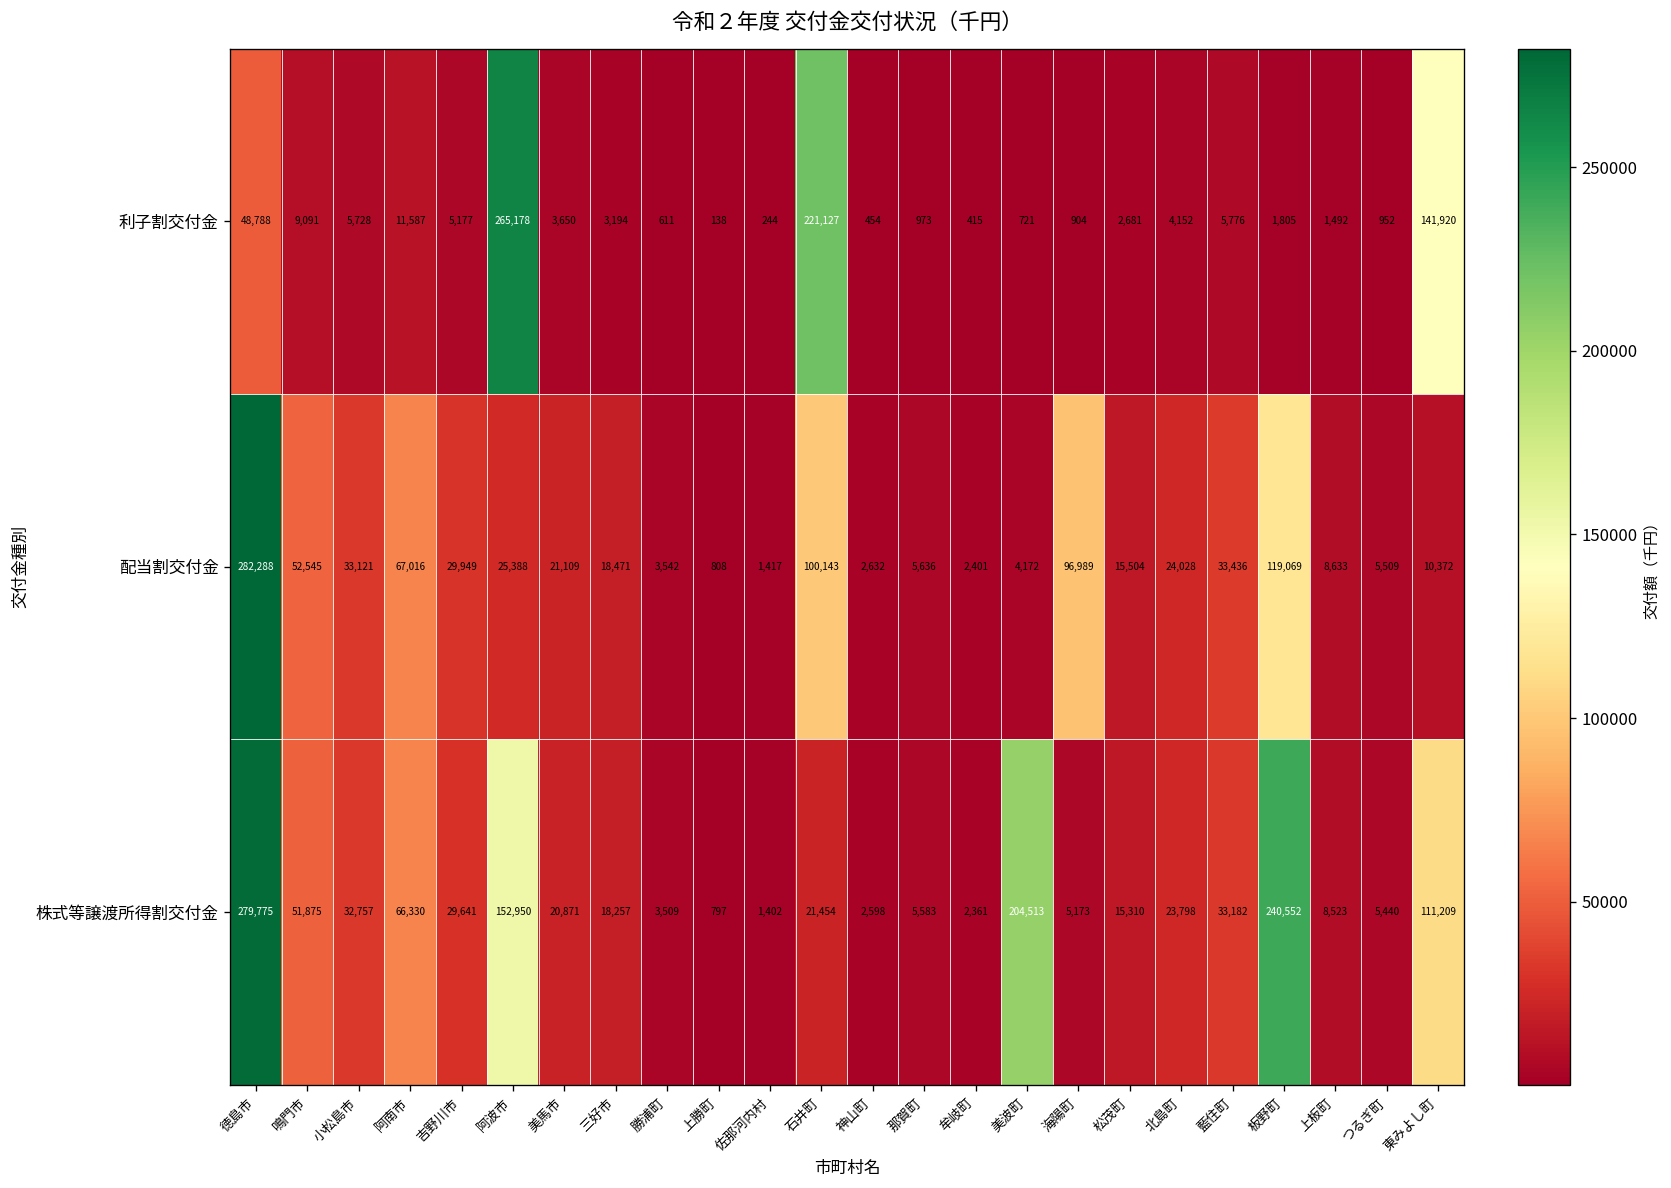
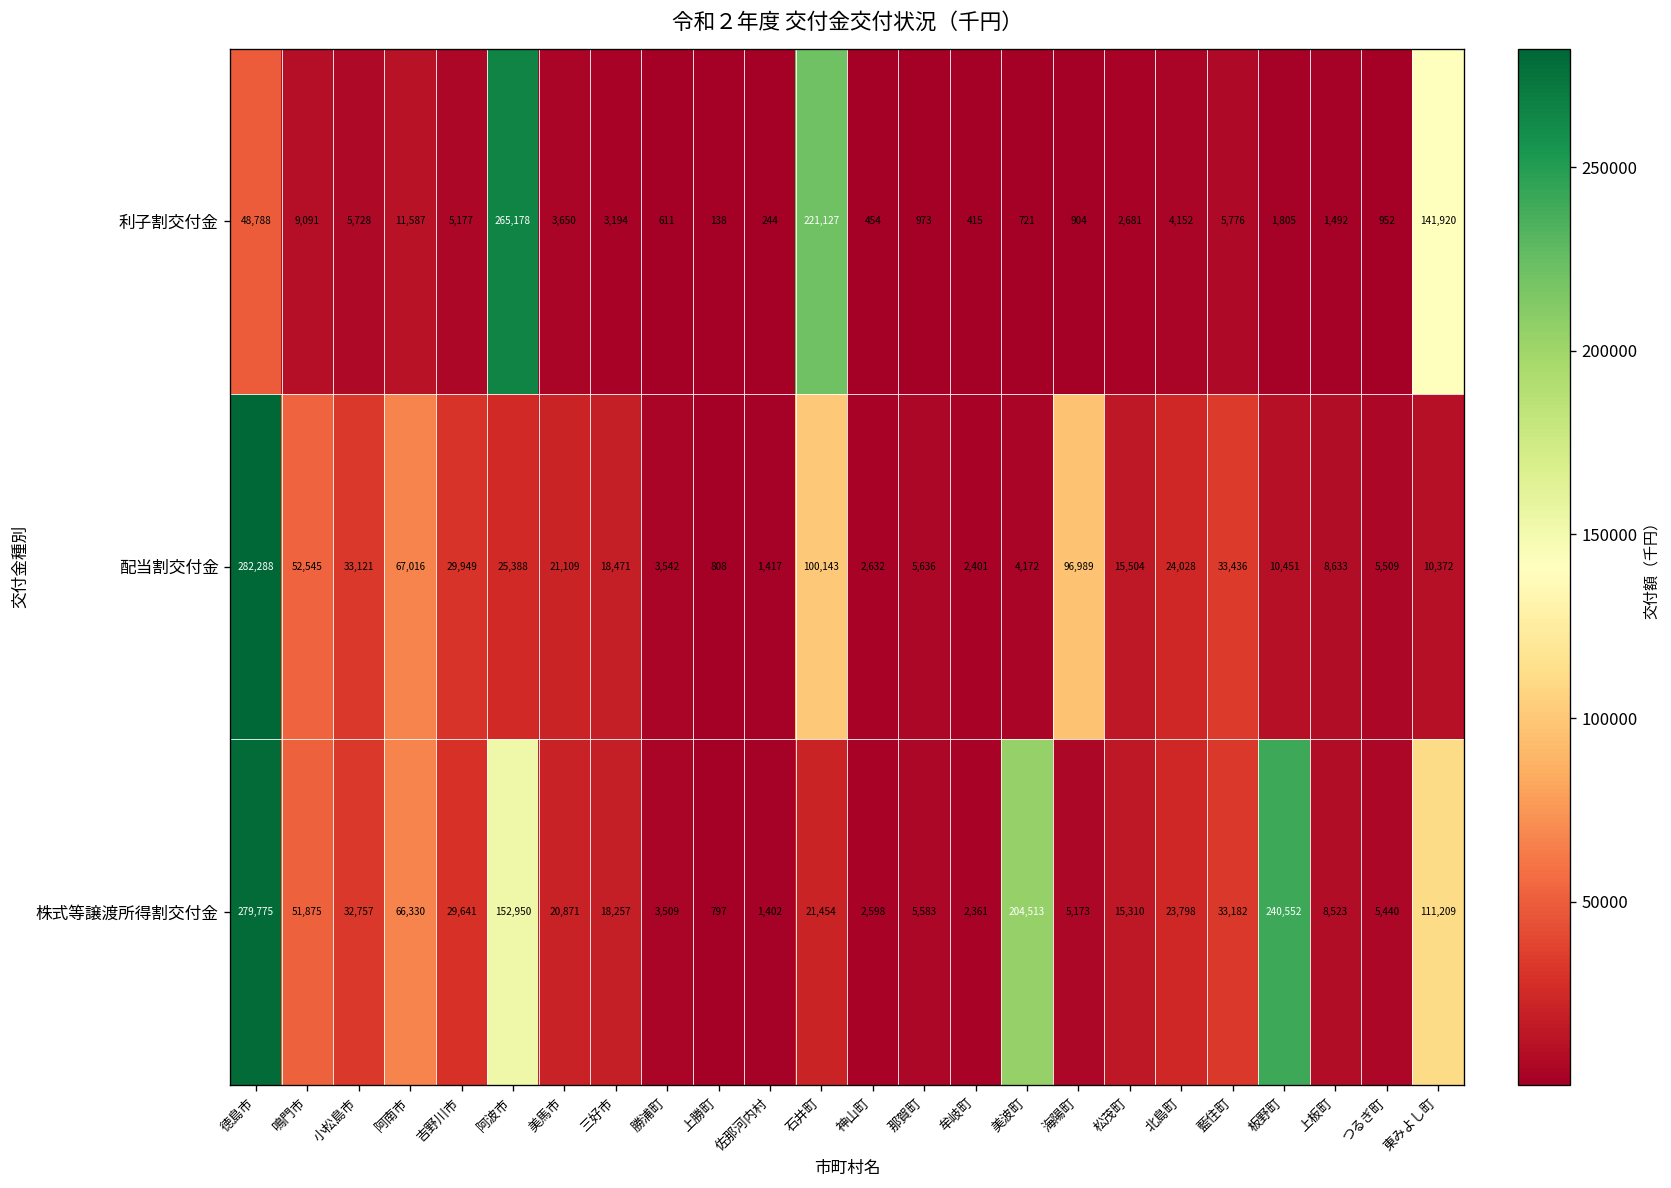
配当割交付金, 板野町: 119,069 -> 10,451
